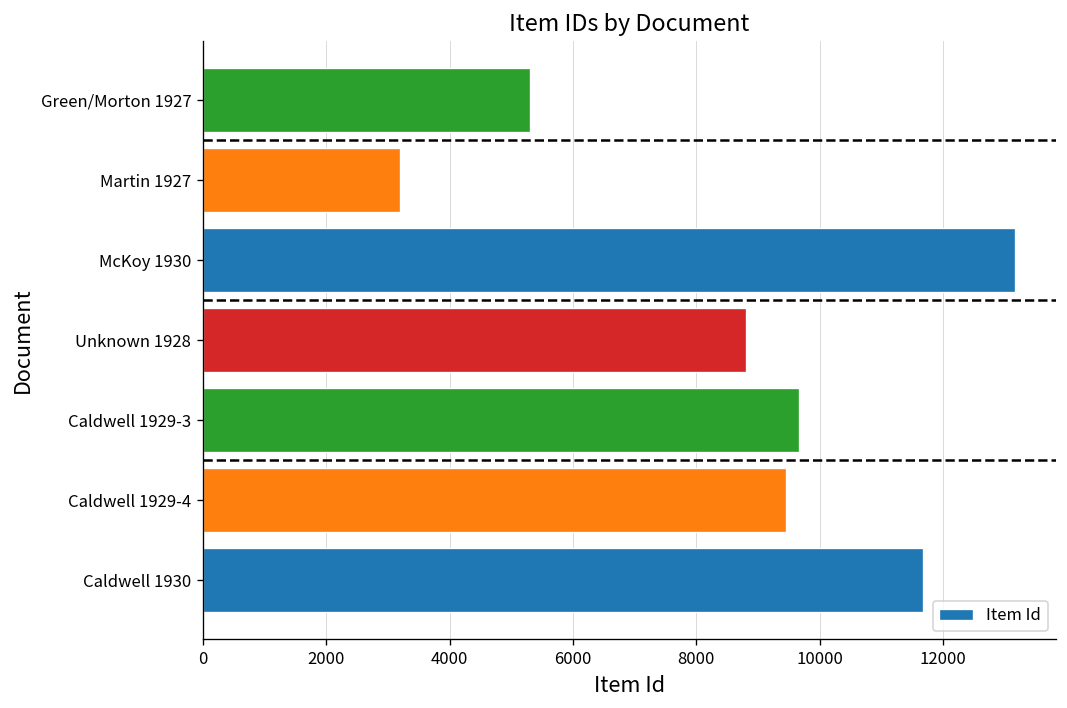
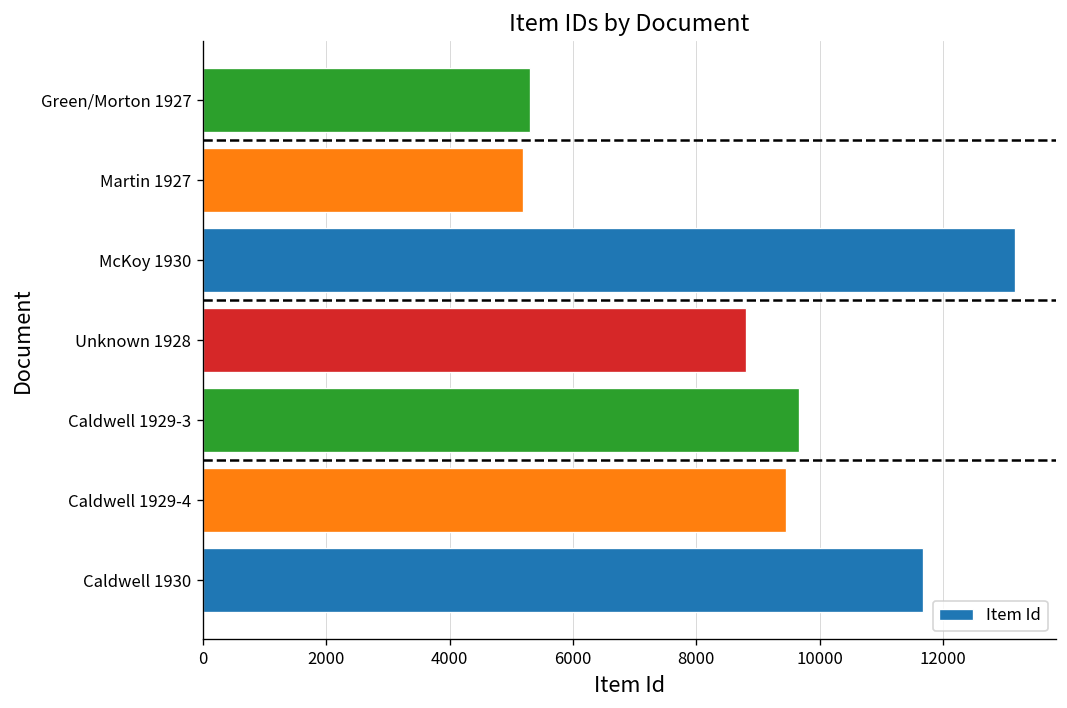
Martin 1927: 3200 -> 5200
